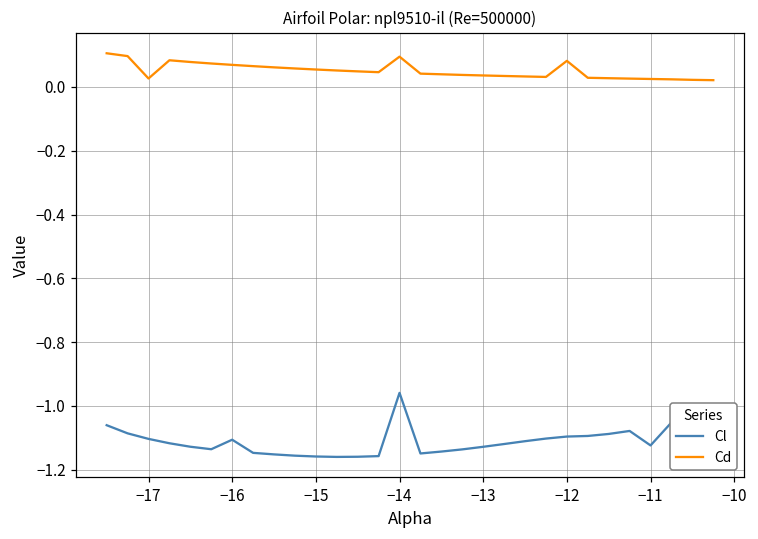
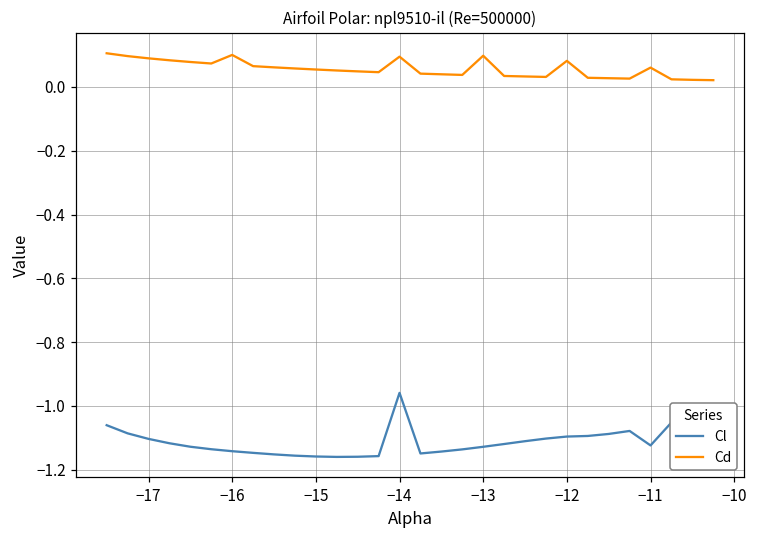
Cd, −17: 0.03 -> 0.09
Cl, −16: -1.11 -> -1.14
Cd, −16: 0.07 -> 0.10
Cd, −13: 0.04 -> 0.10
Cd, −11: 0.03 -> 0.06
